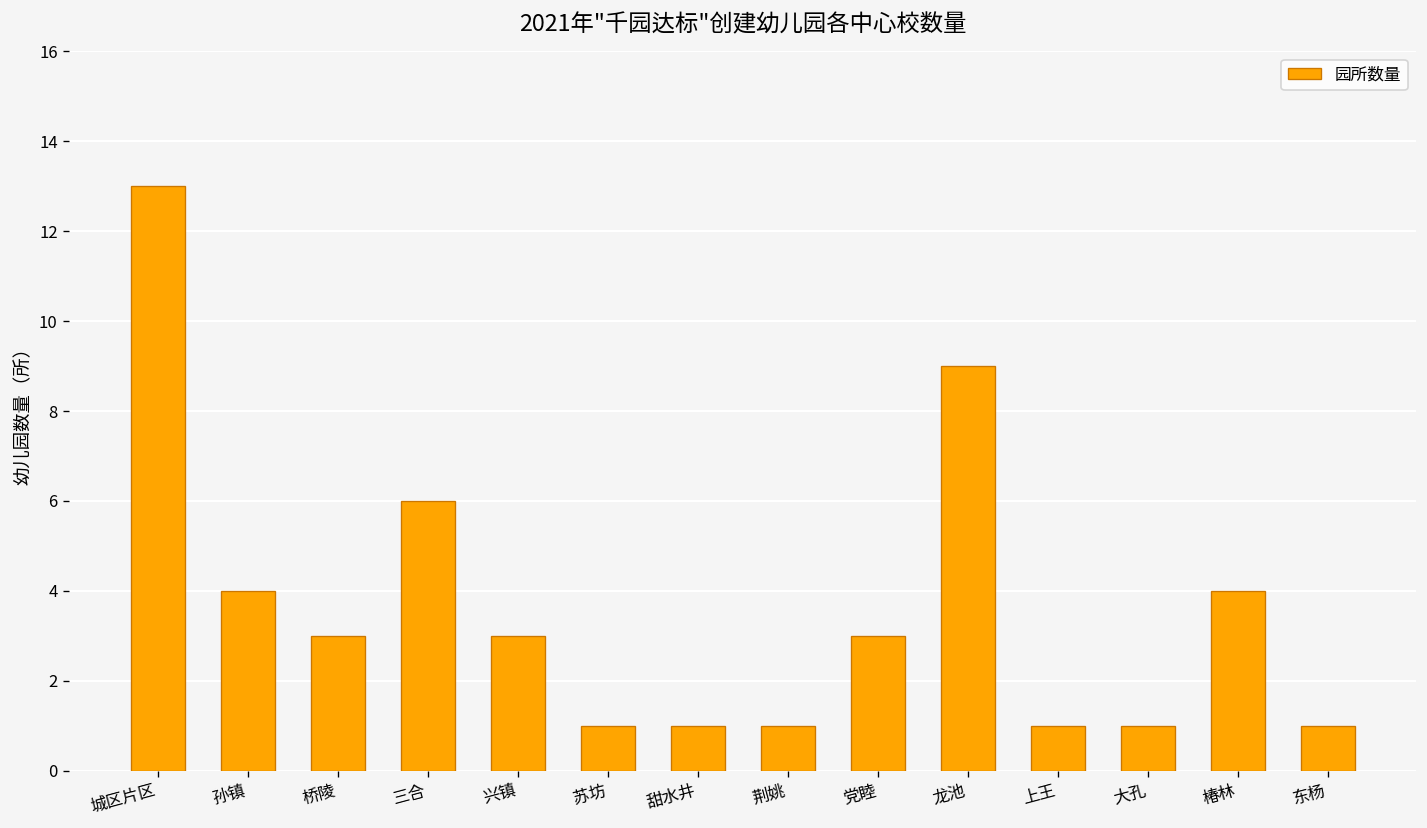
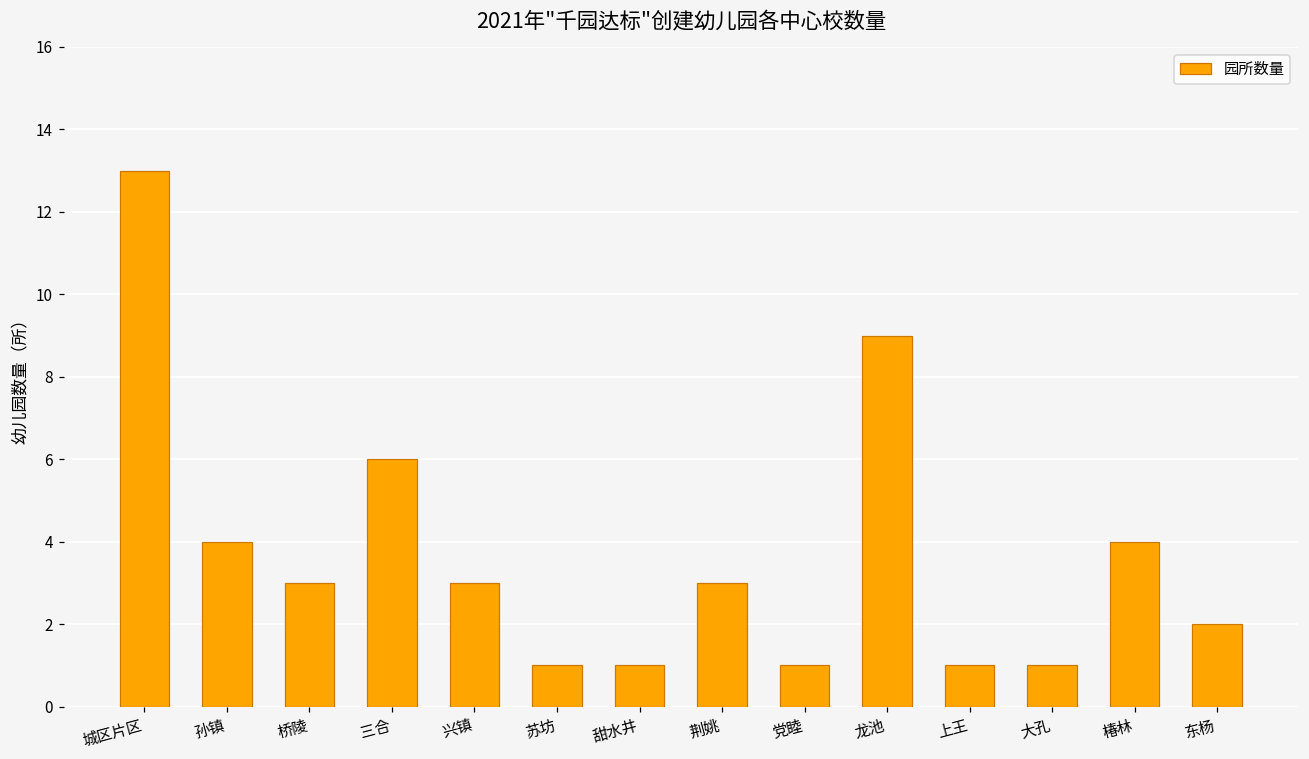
荆姚: 1 -> 3
党睦: 3 -> 1
东杨: 1 -> 2
